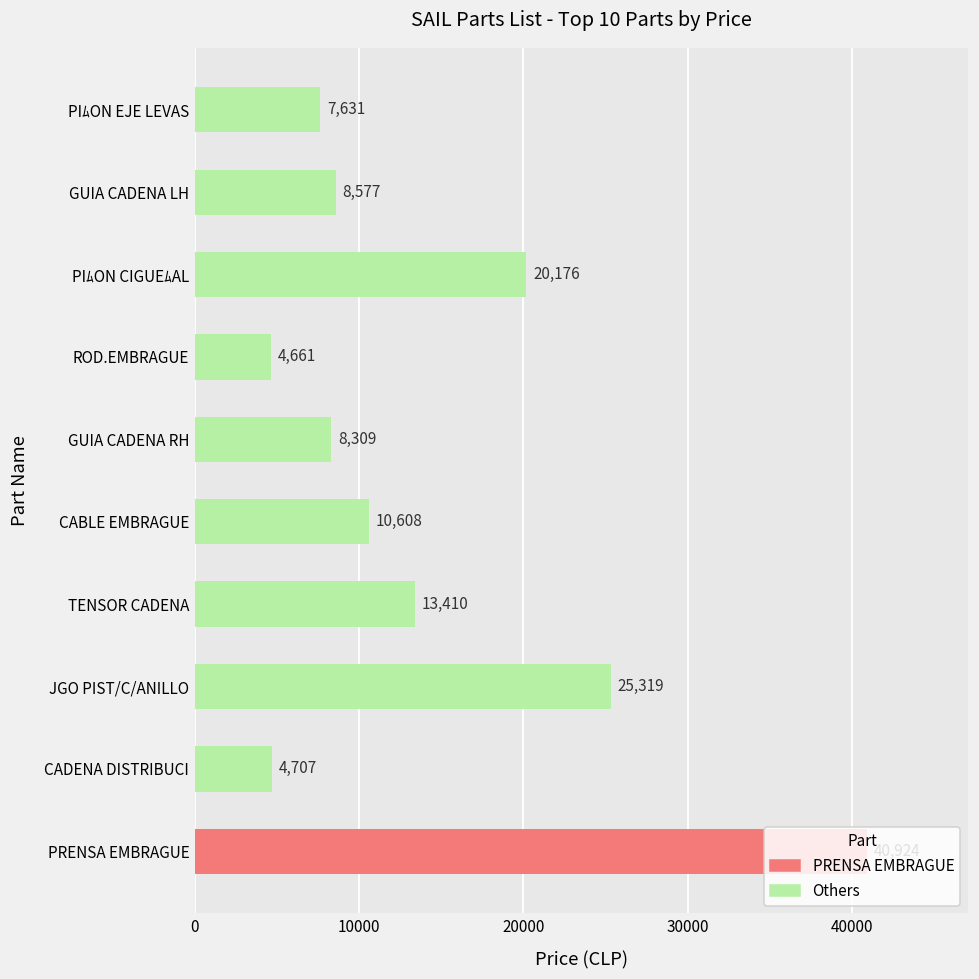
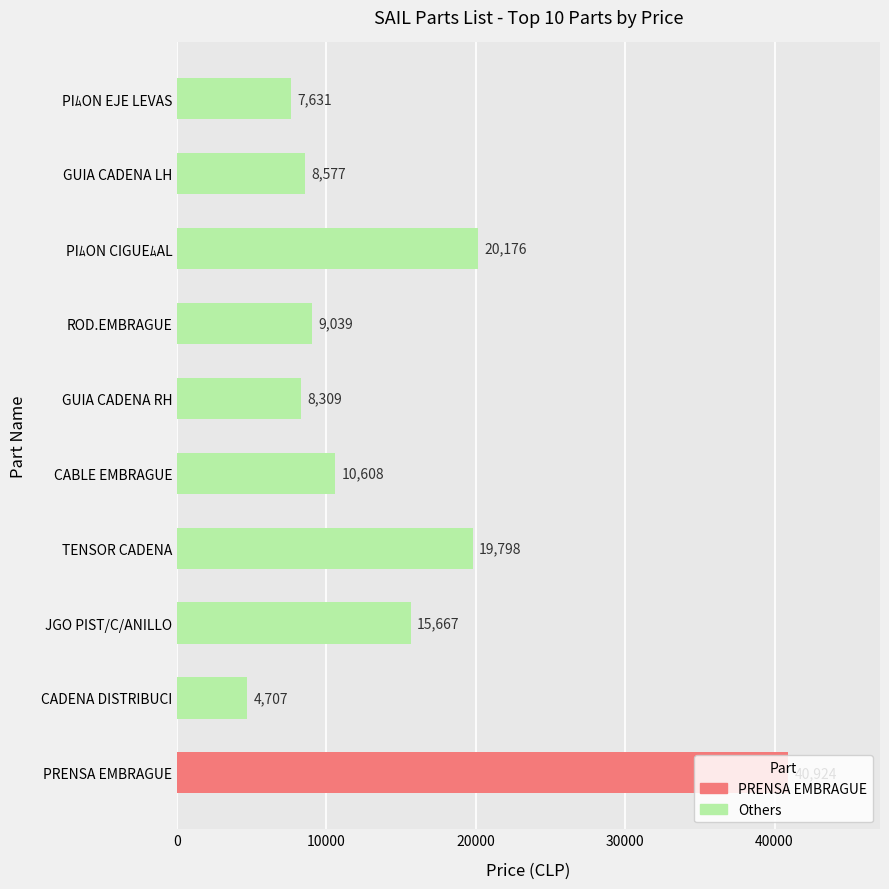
ROD.EMBRAGUE: 4,661 -> 9,039
TENSOR CADENA: 13,410 -> 19,798
JGO PIST/C/ANILLO: 25,319 -> 15,667
